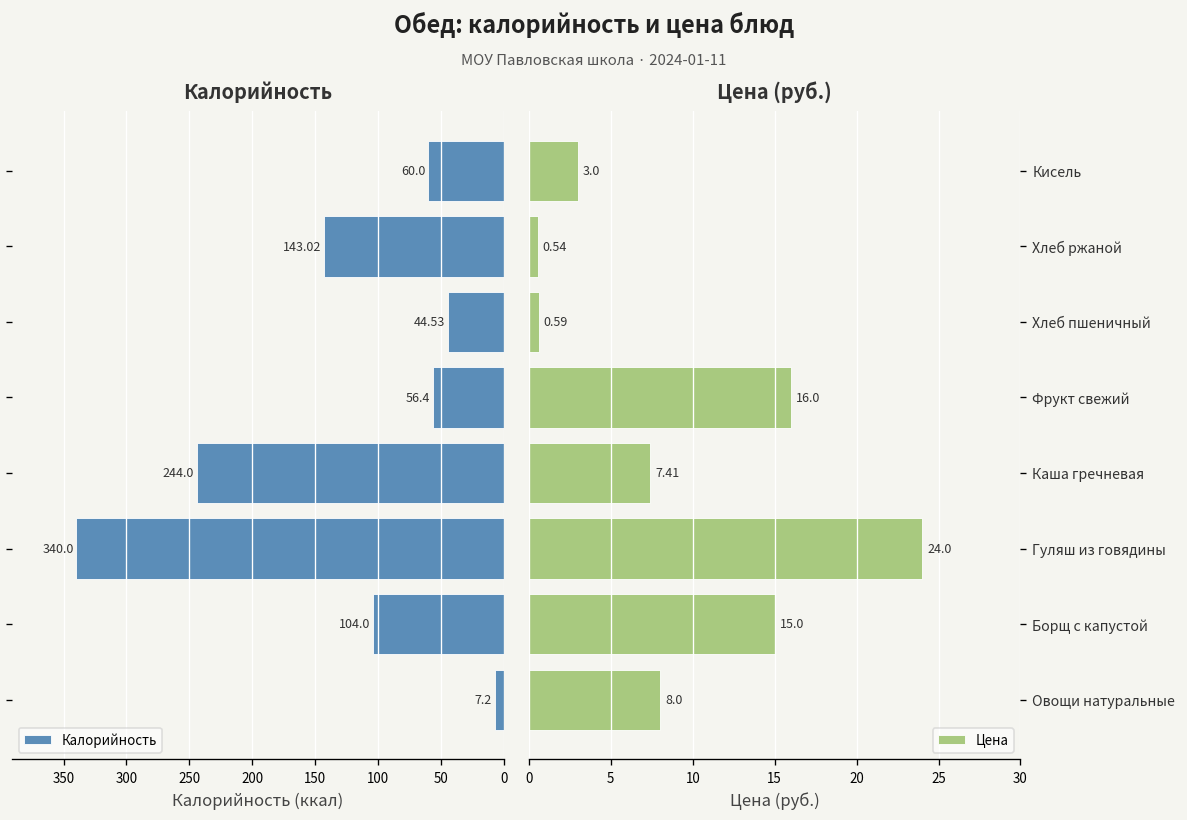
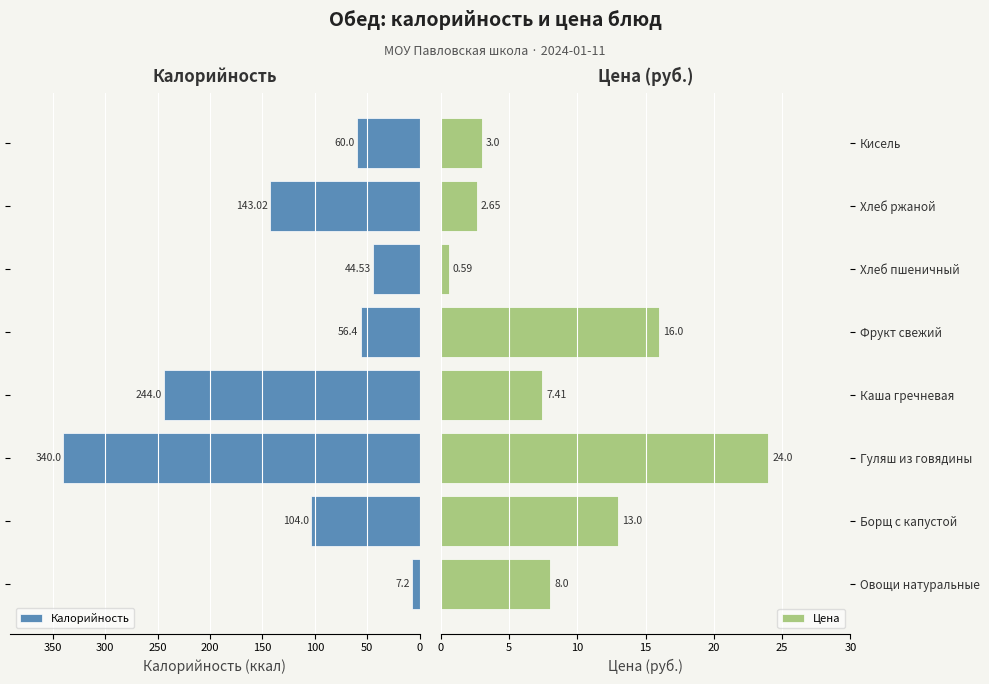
Цена (руб.), Хлеб ржаной: 0.54 -> 2.65
Цена (руб.), Борщ с капустой: 15.0 -> 13.0
